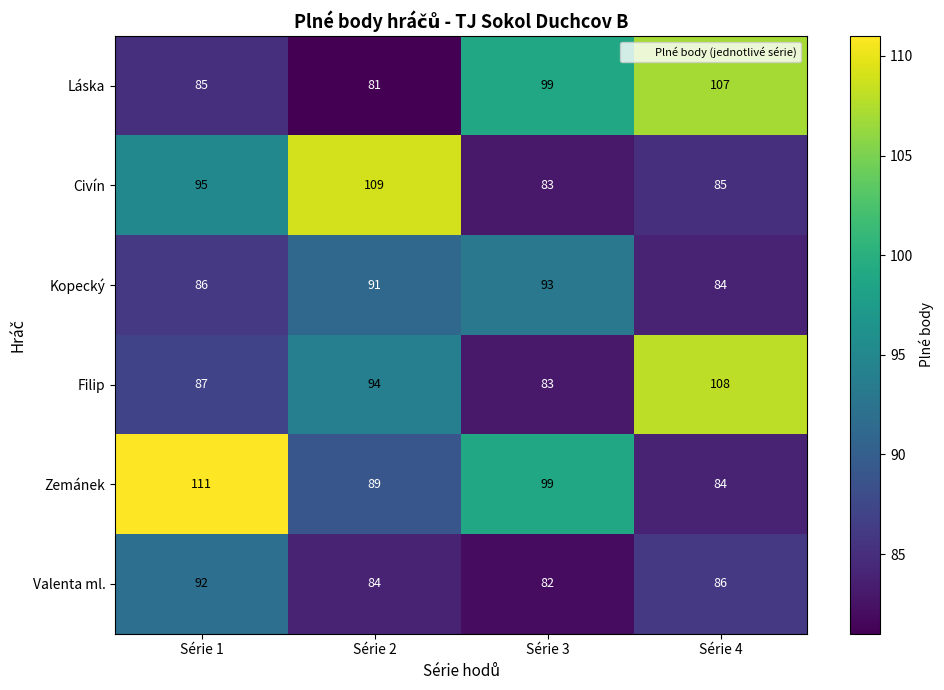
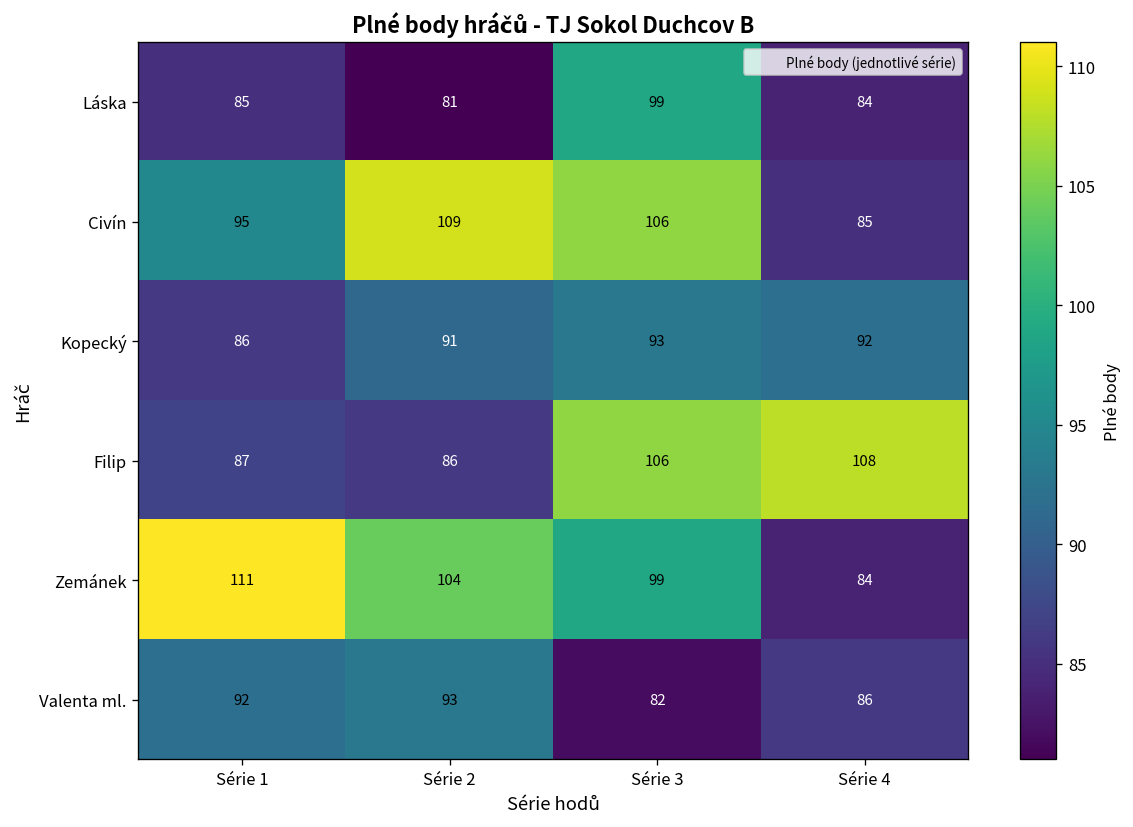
Láska, Série 4: 107 -> 84
Civín, Série 3: 83 -> 106
Kopecký, Série 4: 84 -> 92
Filip, Série 2: 94 -> 86
Filip, Série 3: 83 -> 106
Zemánek, Série 2: 89 -> 104
Valenta ml., Série 2: 84 -> 93
